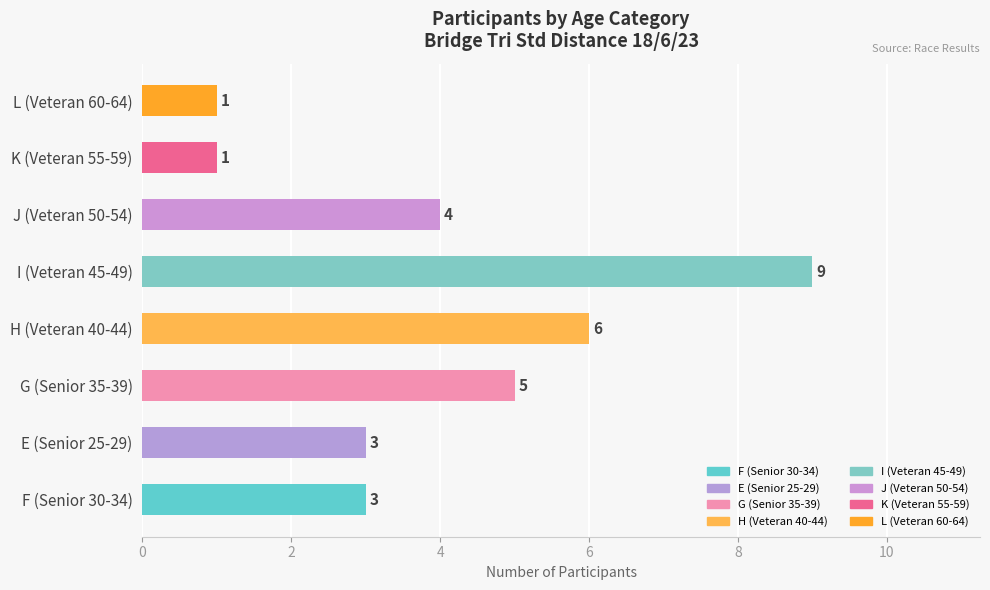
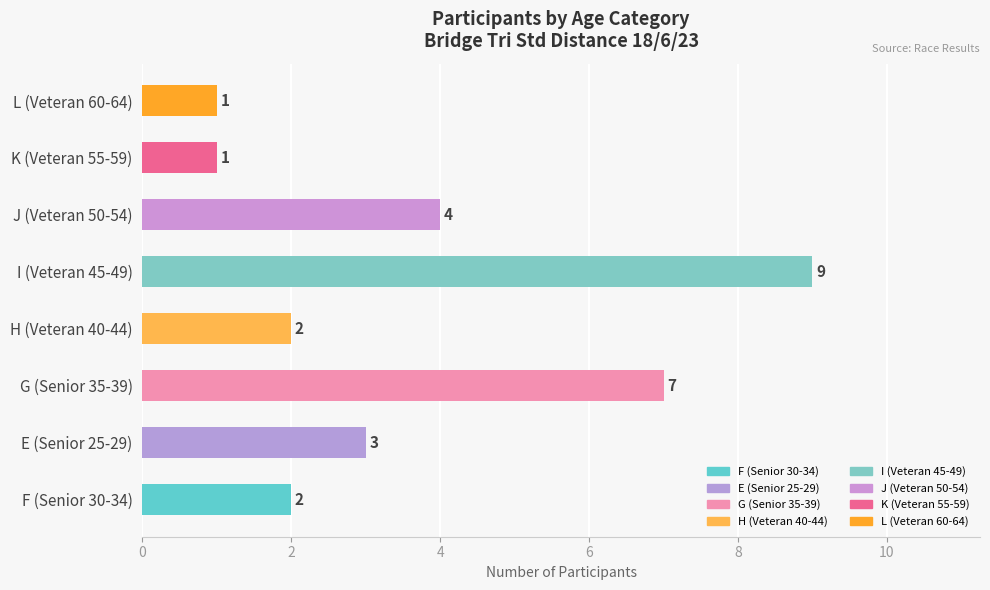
H (Veteran 40-44): 6 -> 2
G (Senior 35-39): 5 -> 7
F (Senior 30-34): 3 -> 2
